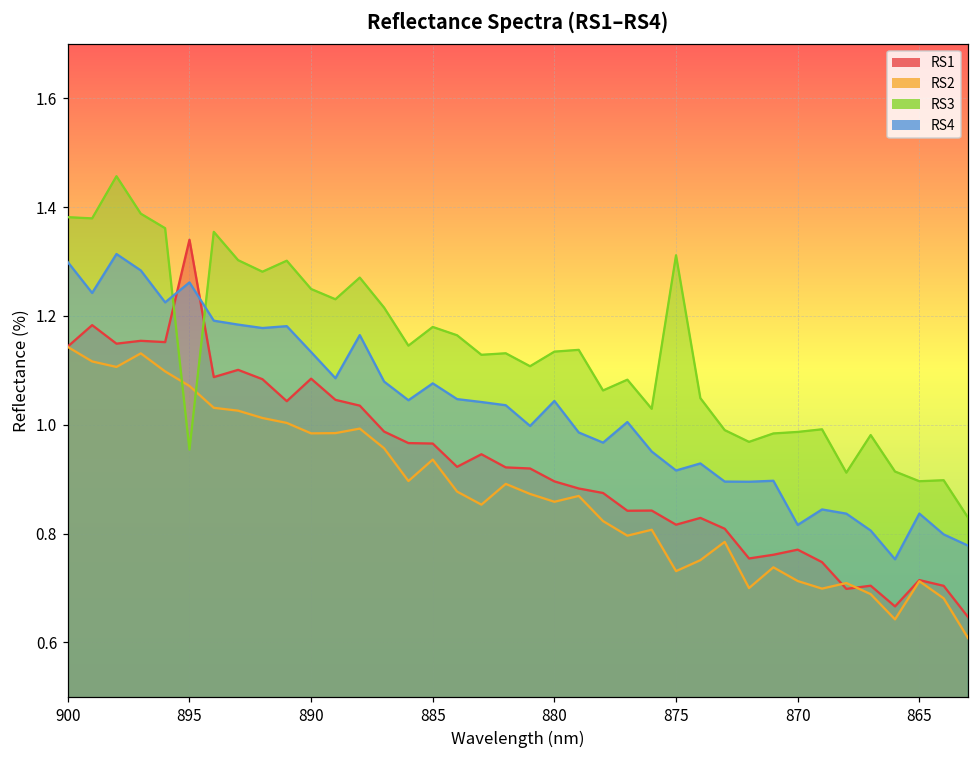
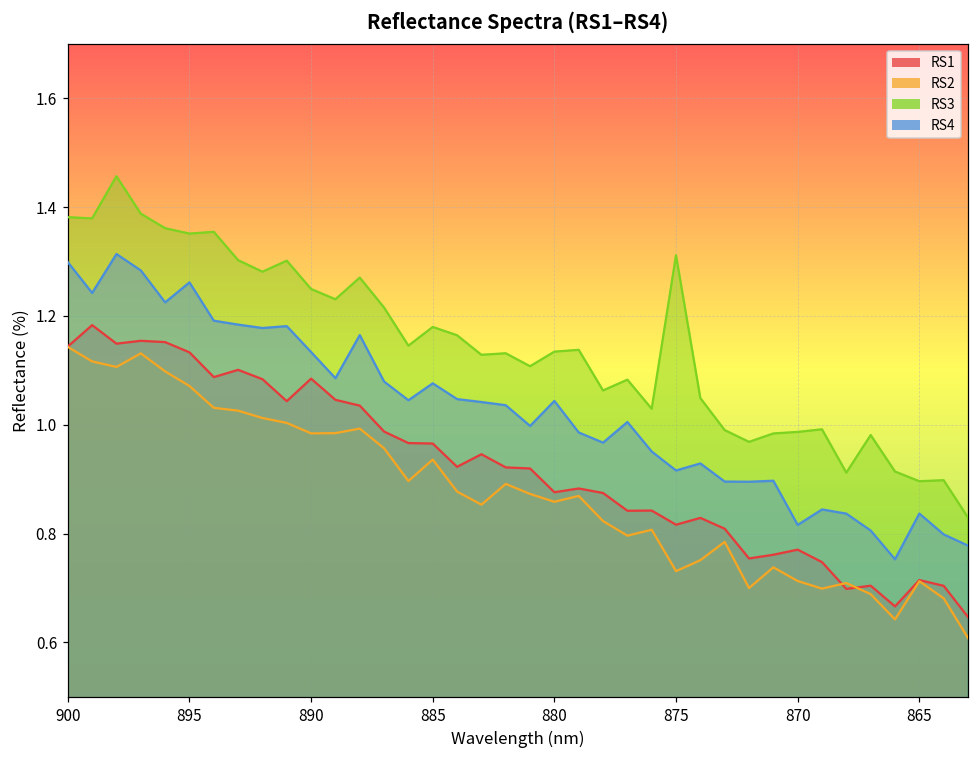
RS1, 895: 1.34 -> 1.13
RS3, 895: 0.95 -> 1.35
RS1, 880: 0.90 -> 0.88
